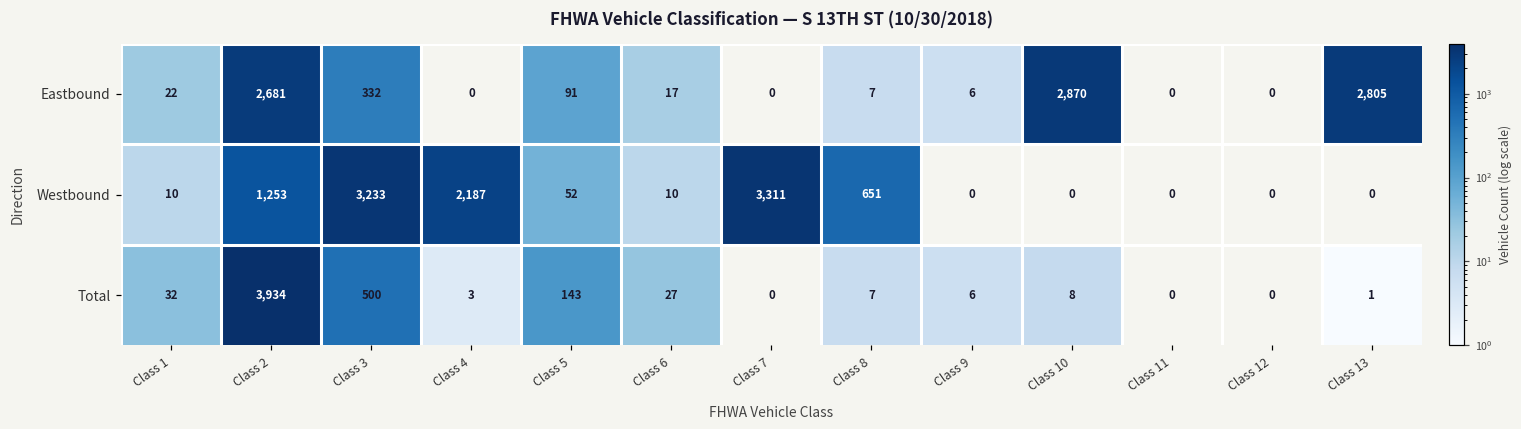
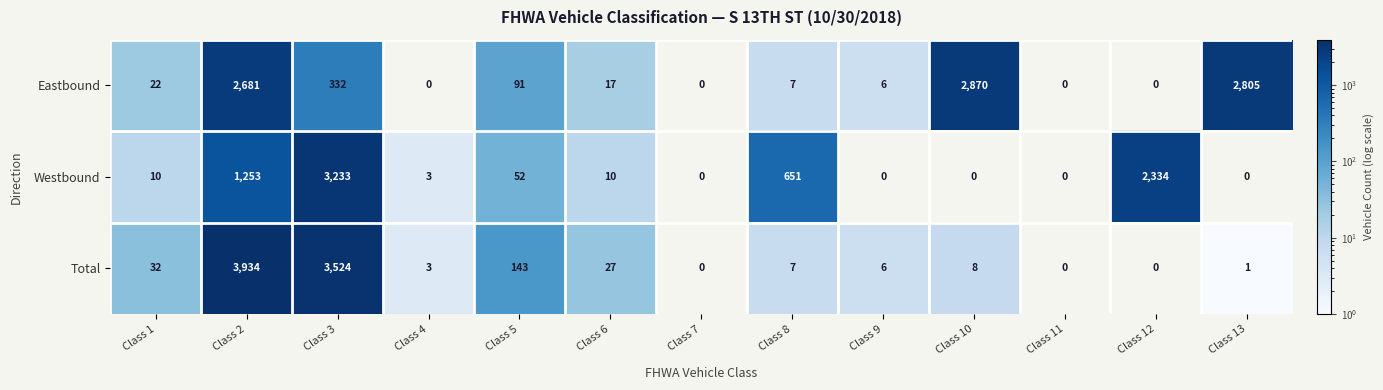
Westbound, Class 4: 2,187 -> 3
Westbound, Class 7: 3,311 -> 0
Westbound, Class 12: 0 -> 2,334
Total, Class 3: 500 -> 3,524
